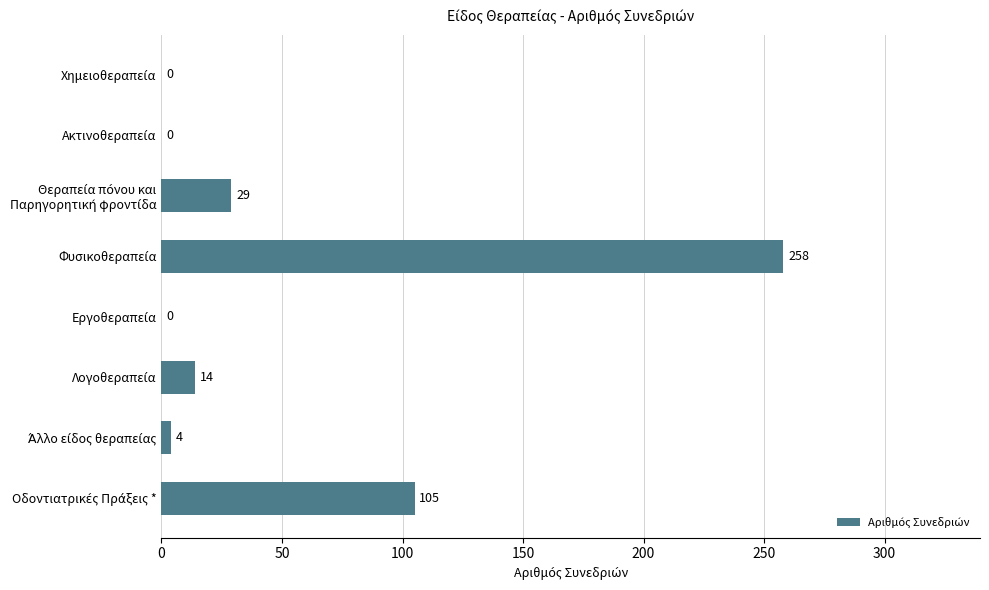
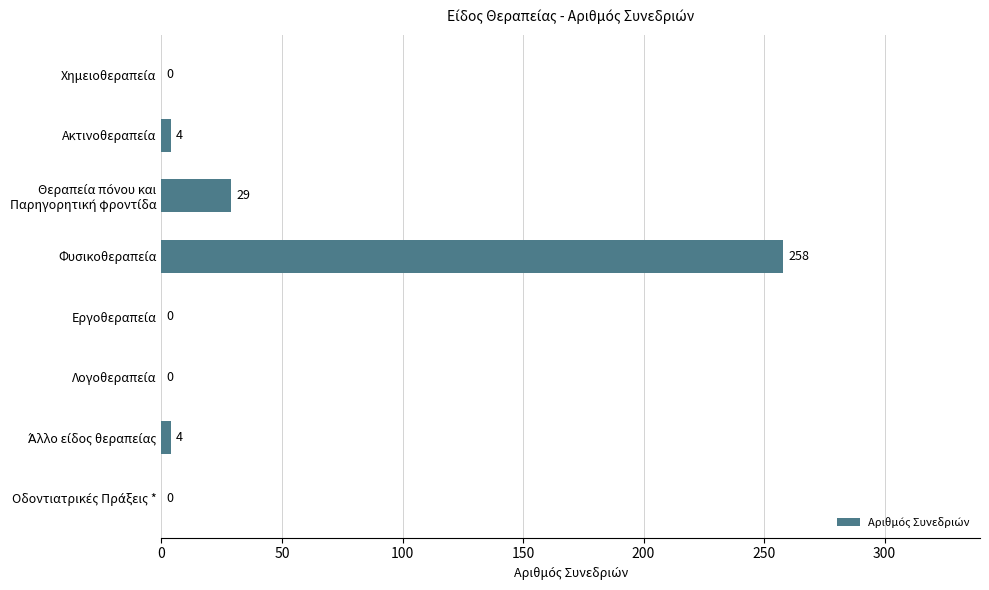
Ακτινοθεραπεία: 0 -> 4
Λογοθεραπεία: 14 -> 0
Οδοντιατρικές Πράξεις *: 105 -> 0
